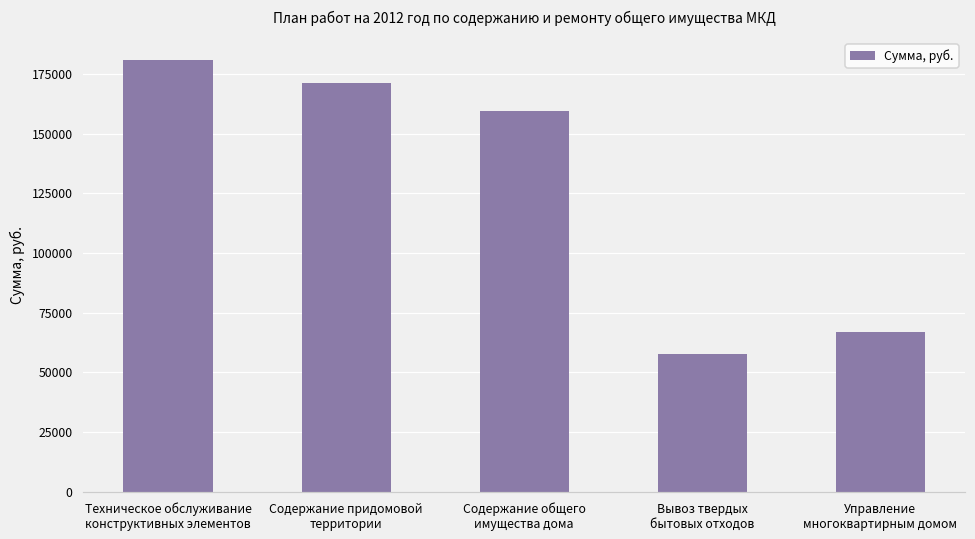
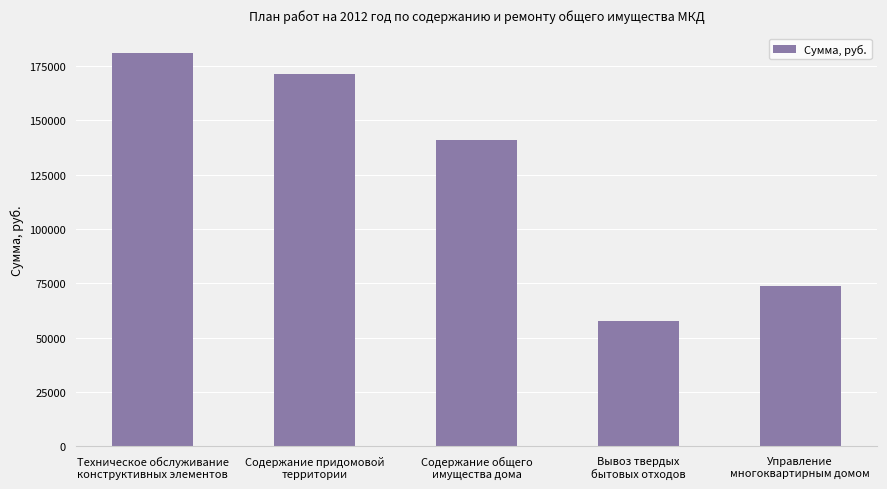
Содержание общего имущества дома: 159000 -> 141000
Управление многоквартирным домом: 67000 -> 74000
